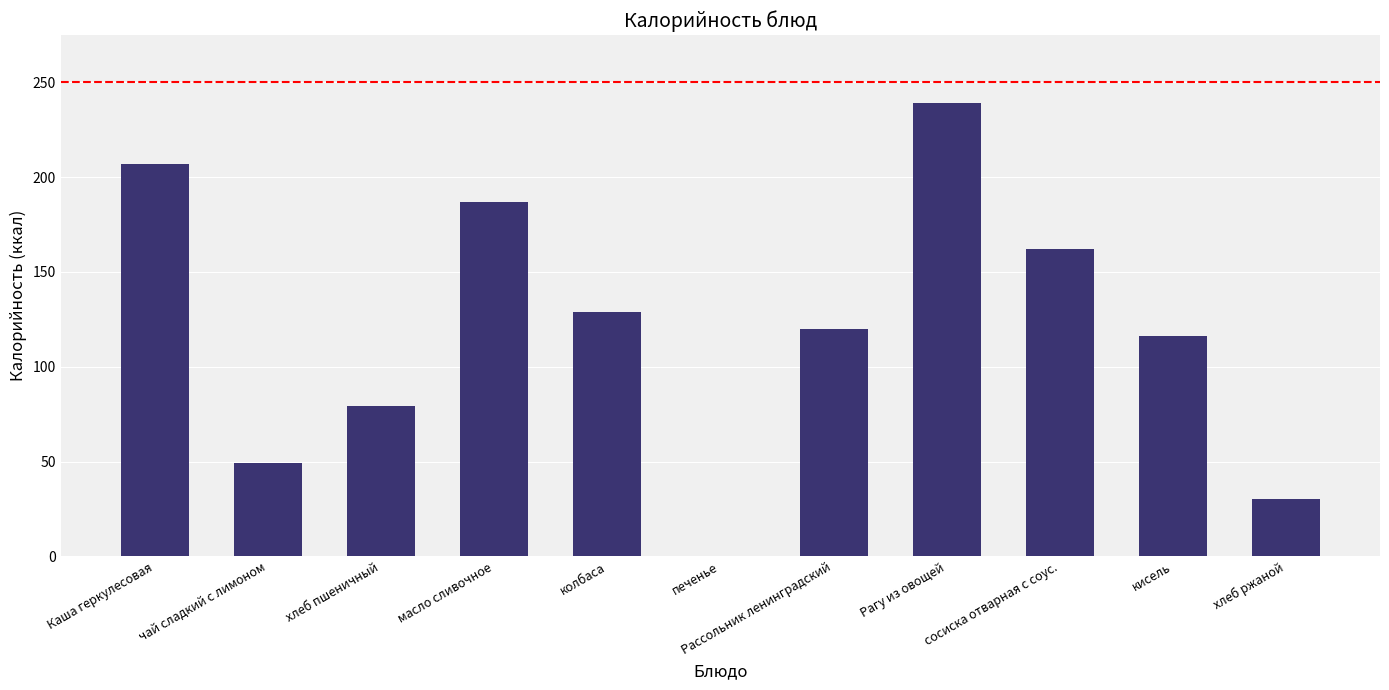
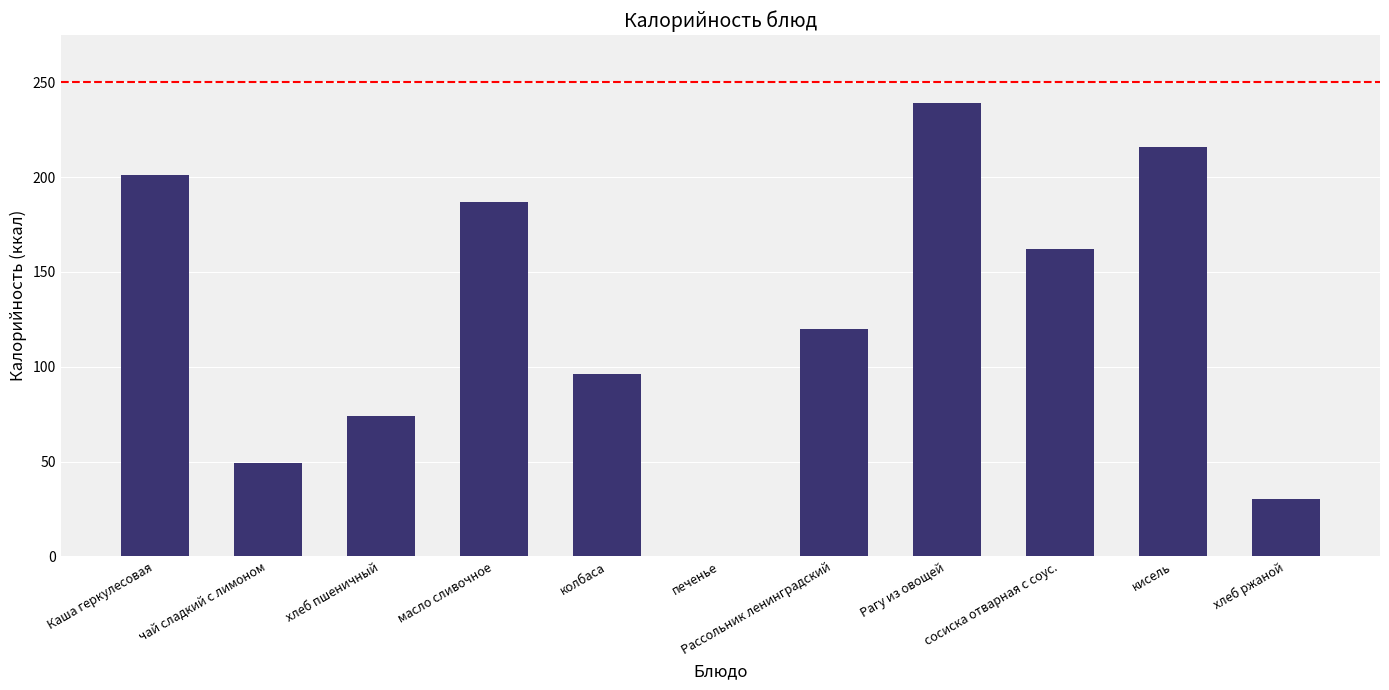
Каша геркулесовая: 207 -> 201
хлеб пшеничный: 80 -> 74
колбаса: 129 -> 96
кисель: 116 -> 216
